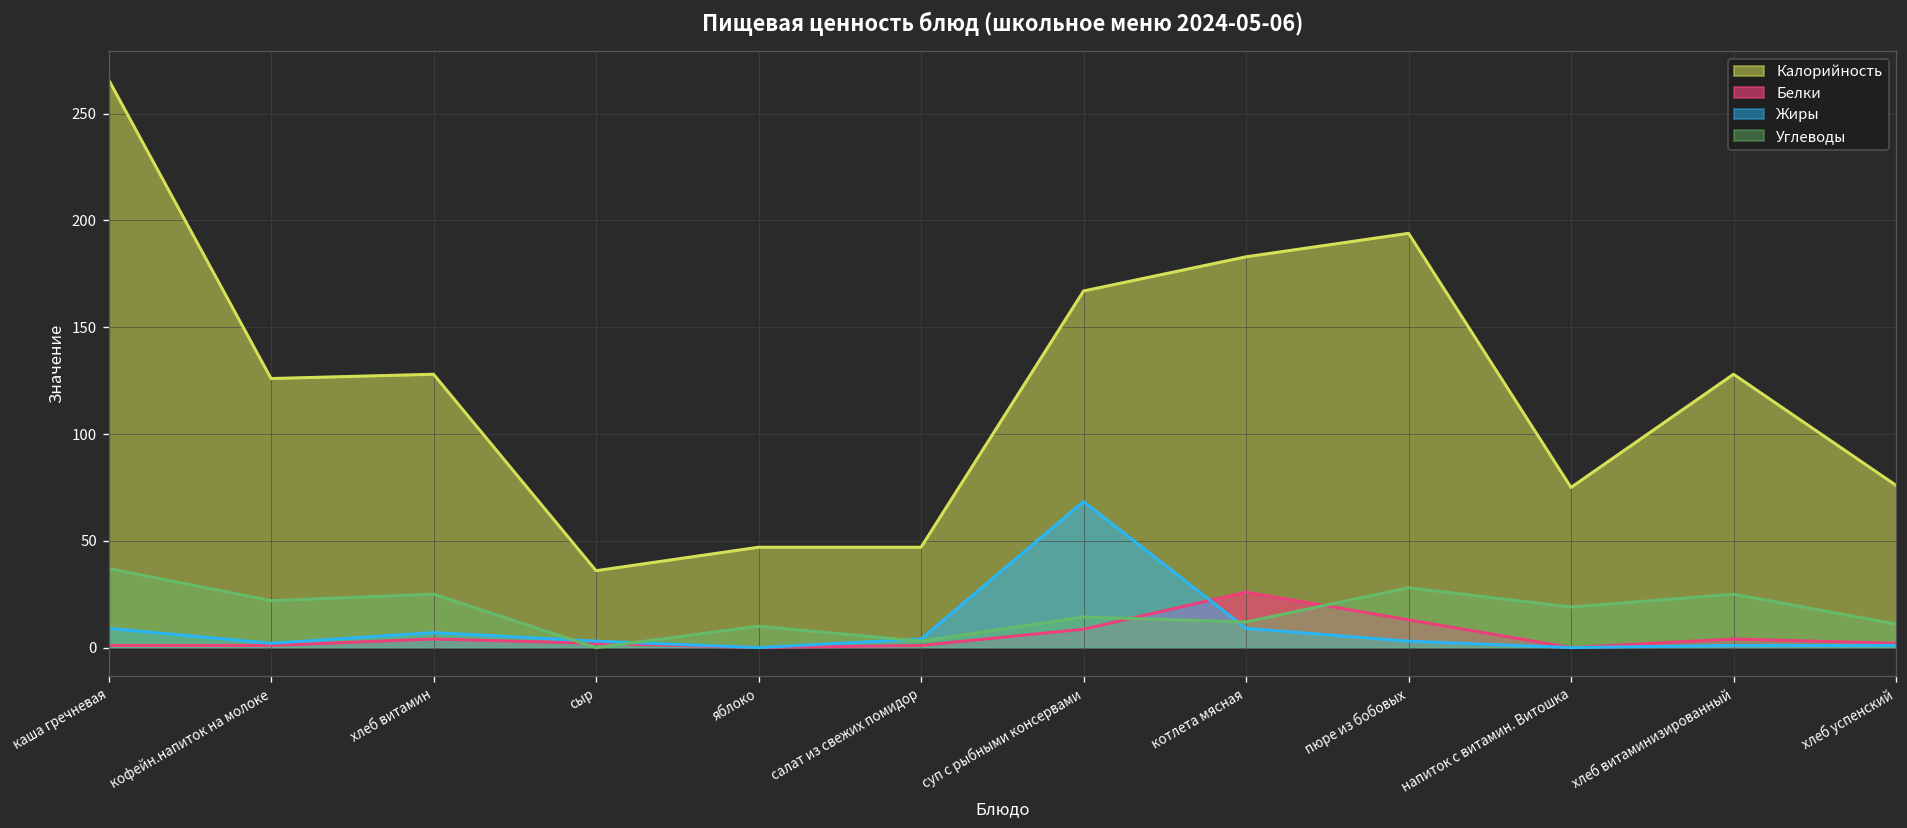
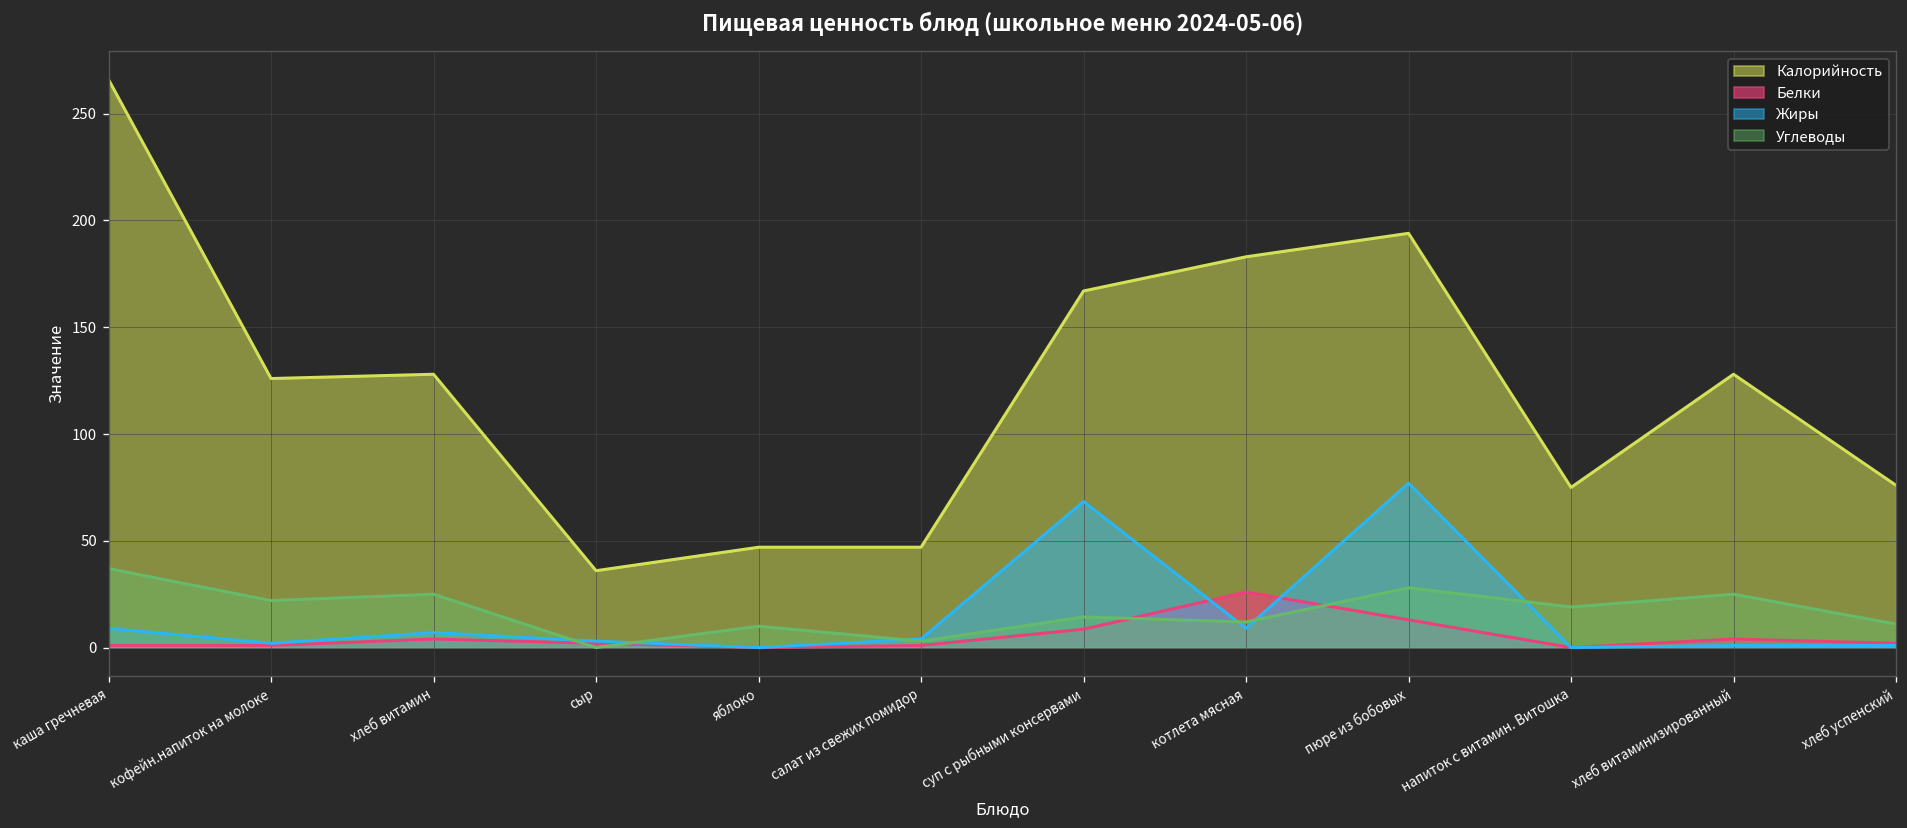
Жиры, пюре из бобовых: 3 -> 77
